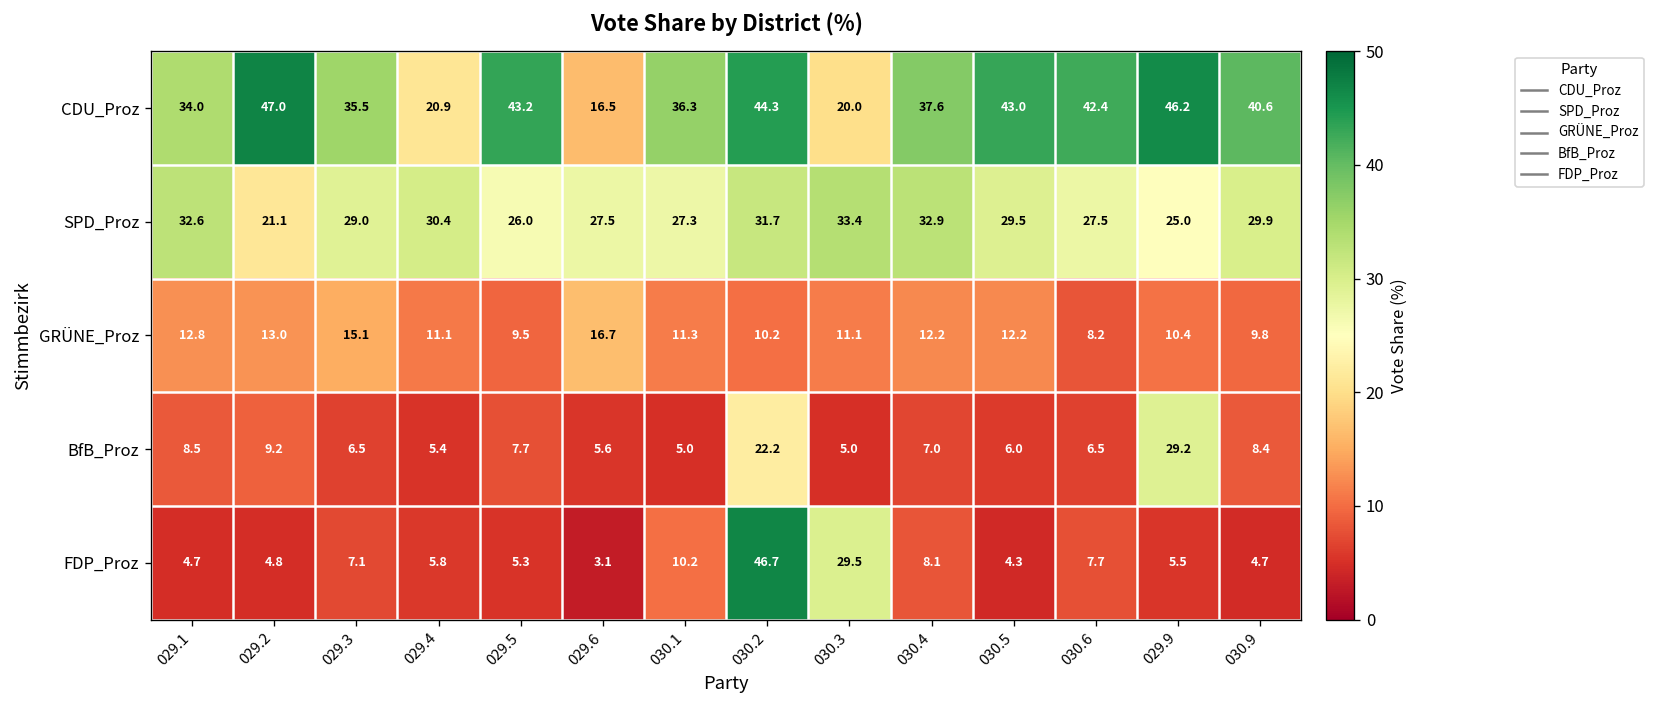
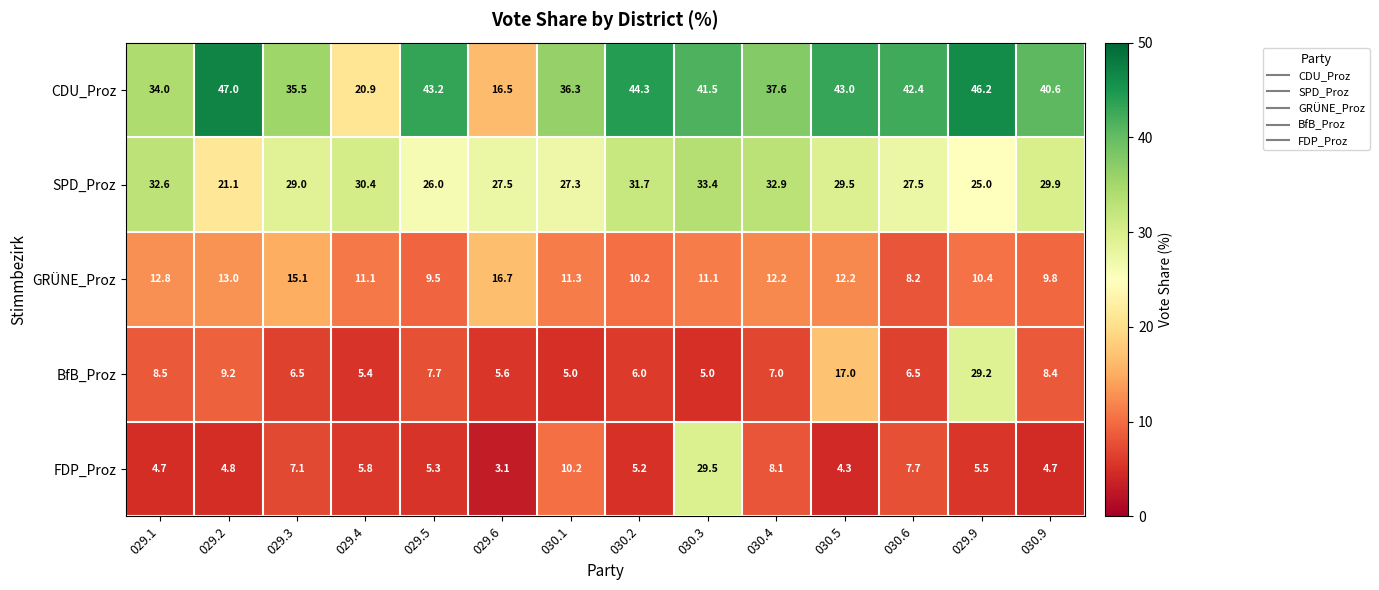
CDU_Proz, 030.3: 20.0 -> 41.5
BfB_Proz, 030.2: 22.2 -> 6.0
BfB_Proz, 030.5: 6.0 -> 17.0
FDP_Proz, 030.2: 46.7 -> 5.2
